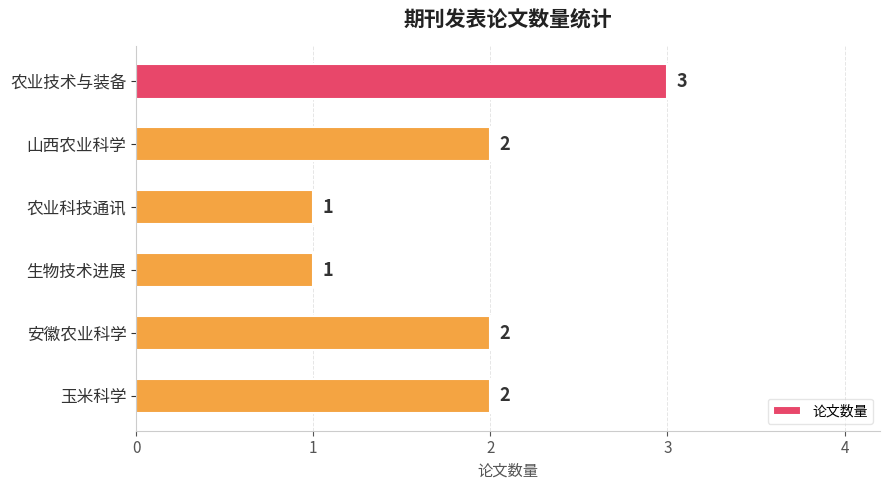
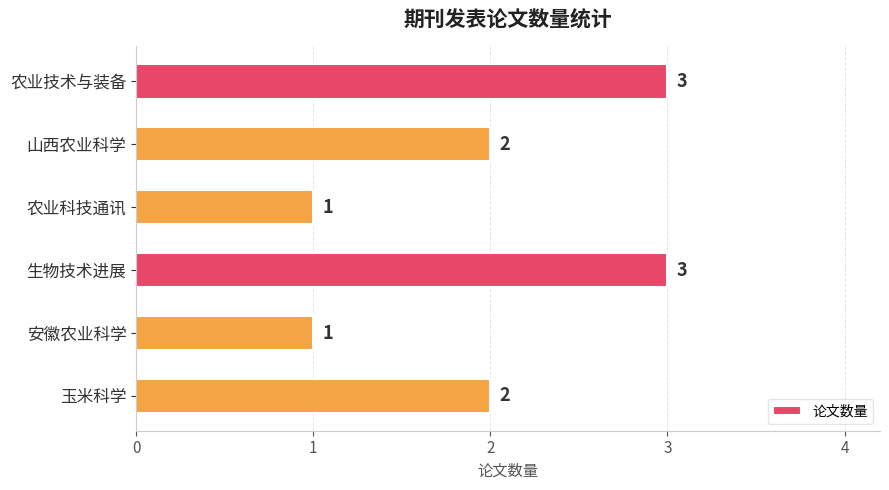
生物技术进展: 1 -> 3
安徽农业科学: 2 -> 1
